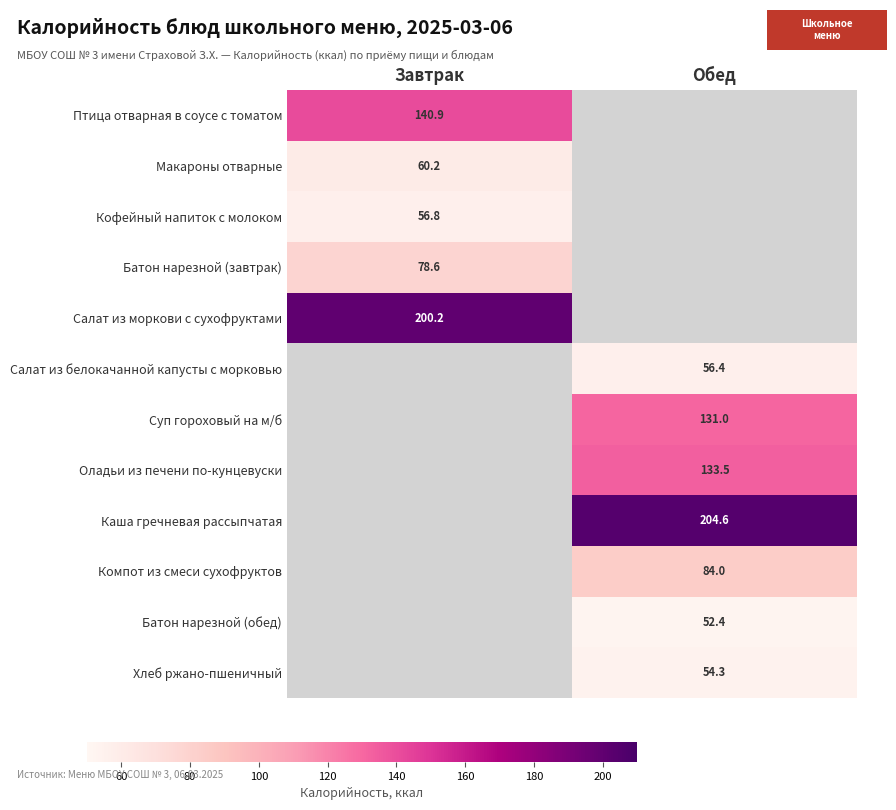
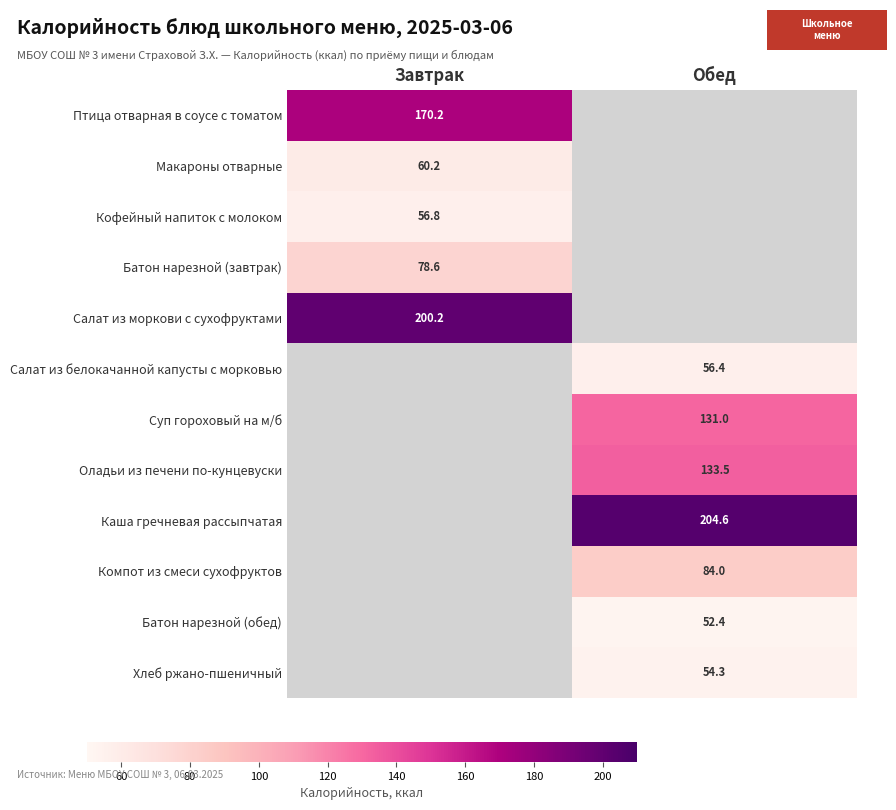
Птица отварная в соусе с томатом, Завтрак: 140.9 -> 170.2
